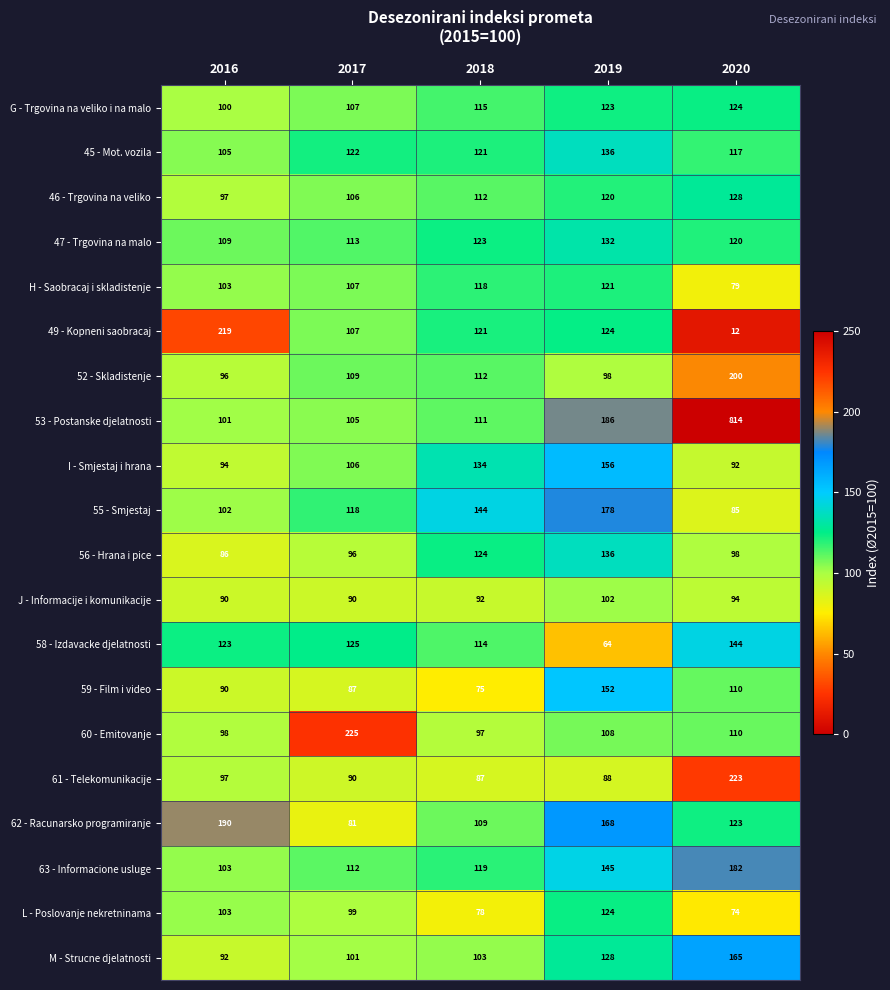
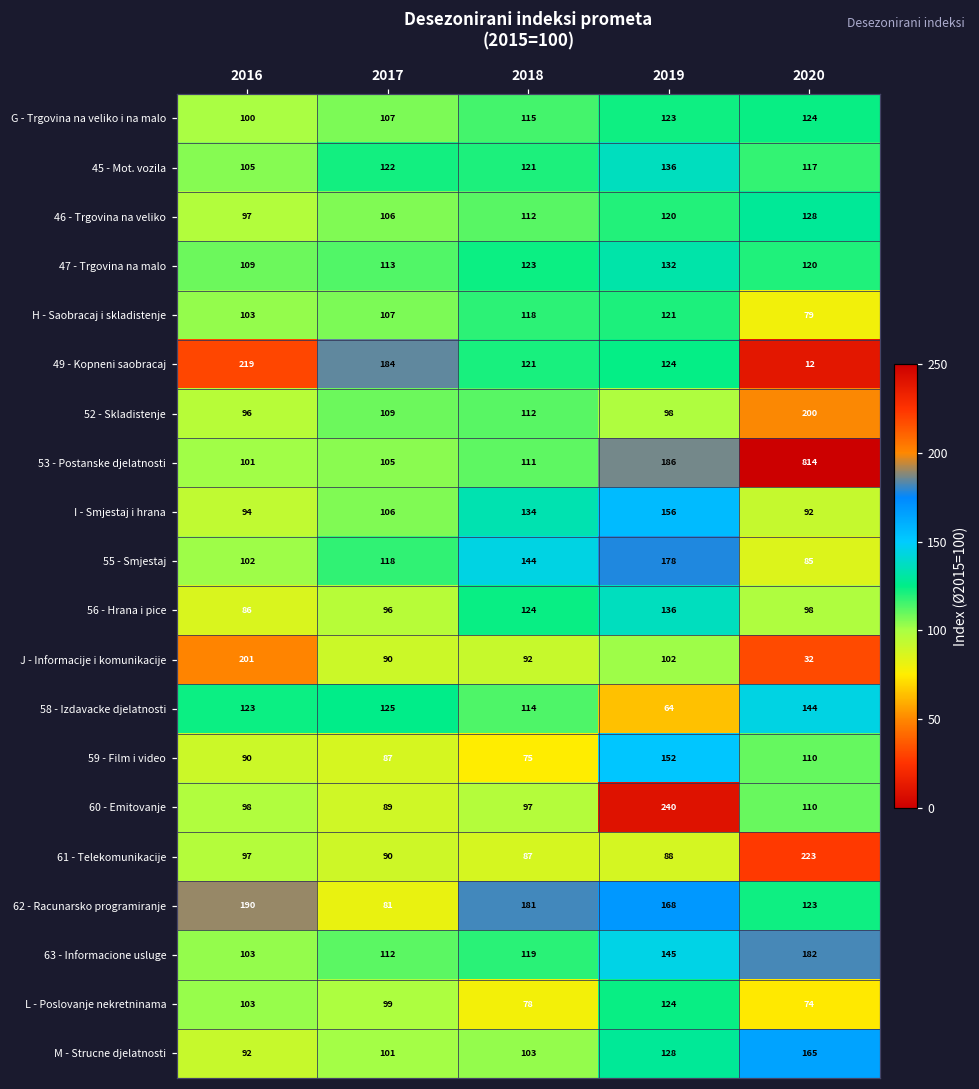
49 - Kopneni saobracaj, 2017: 107 -> 184
J - Informacije i komunikacije, 2016: 90 -> 201
J - Informacije i komunikacije, 2020: 94 -> 32
60 - Emitovanje, 2017: 225 -> 89
60 - Emitovanje, 2019: 108 -> 240
62 - Racunarsko programiranje, 2018: 109 -> 181
